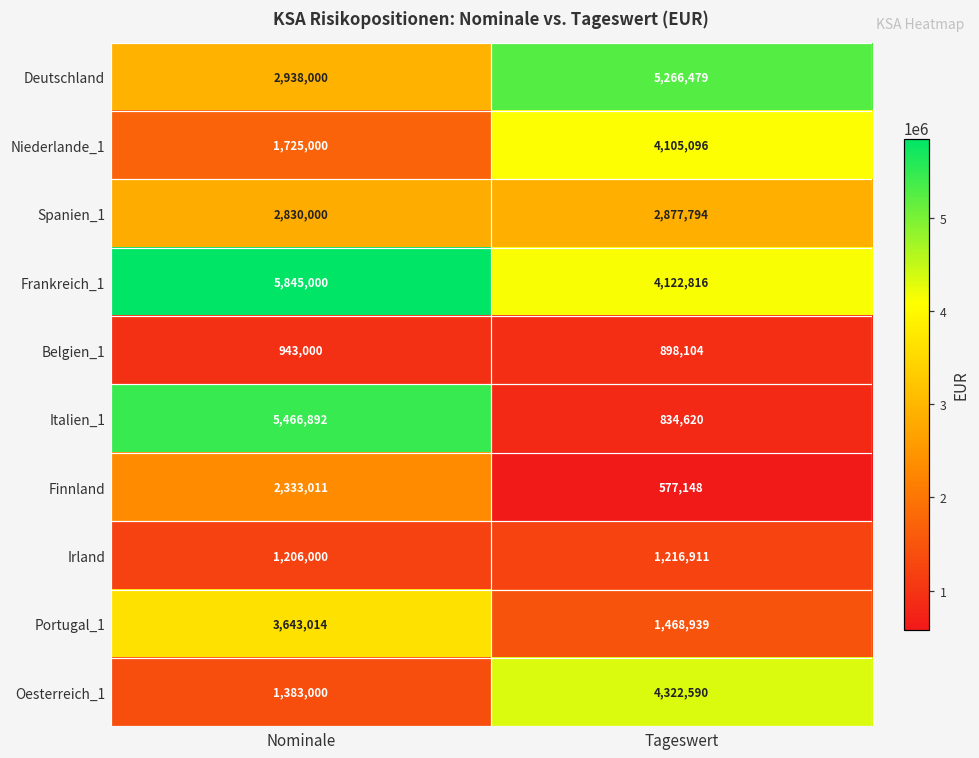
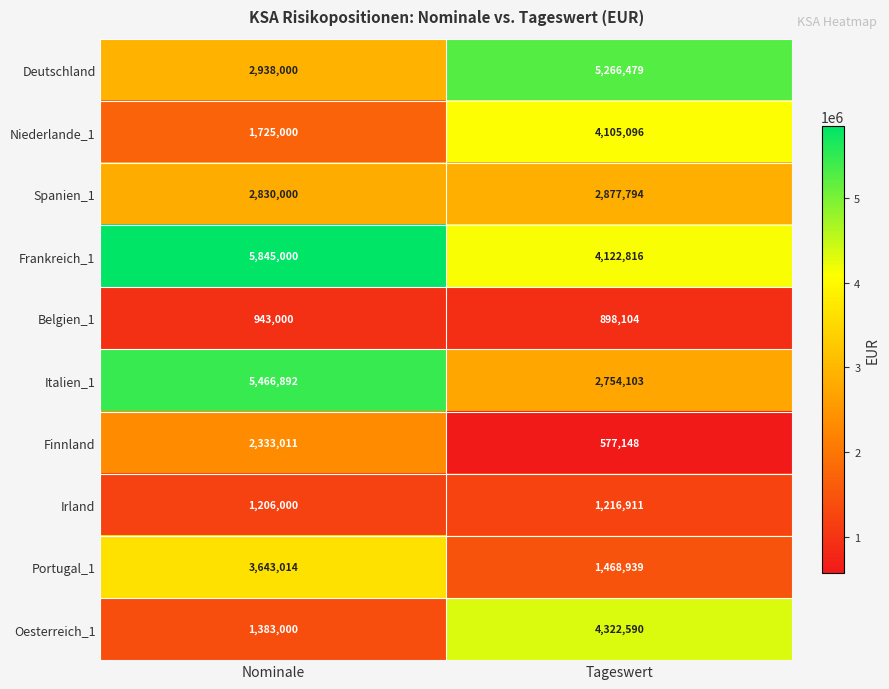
Italien_1, Tageswert: 834,620 -> 2,754,103
